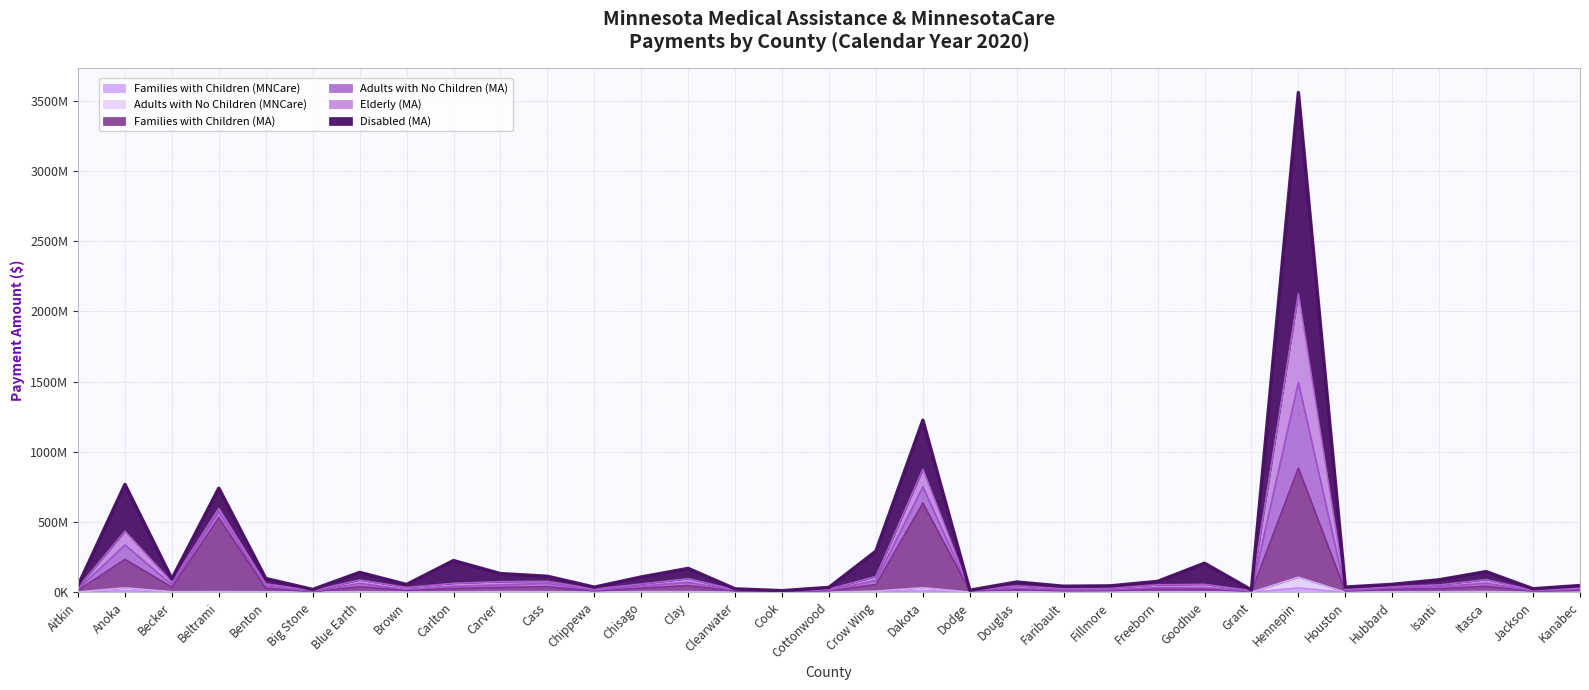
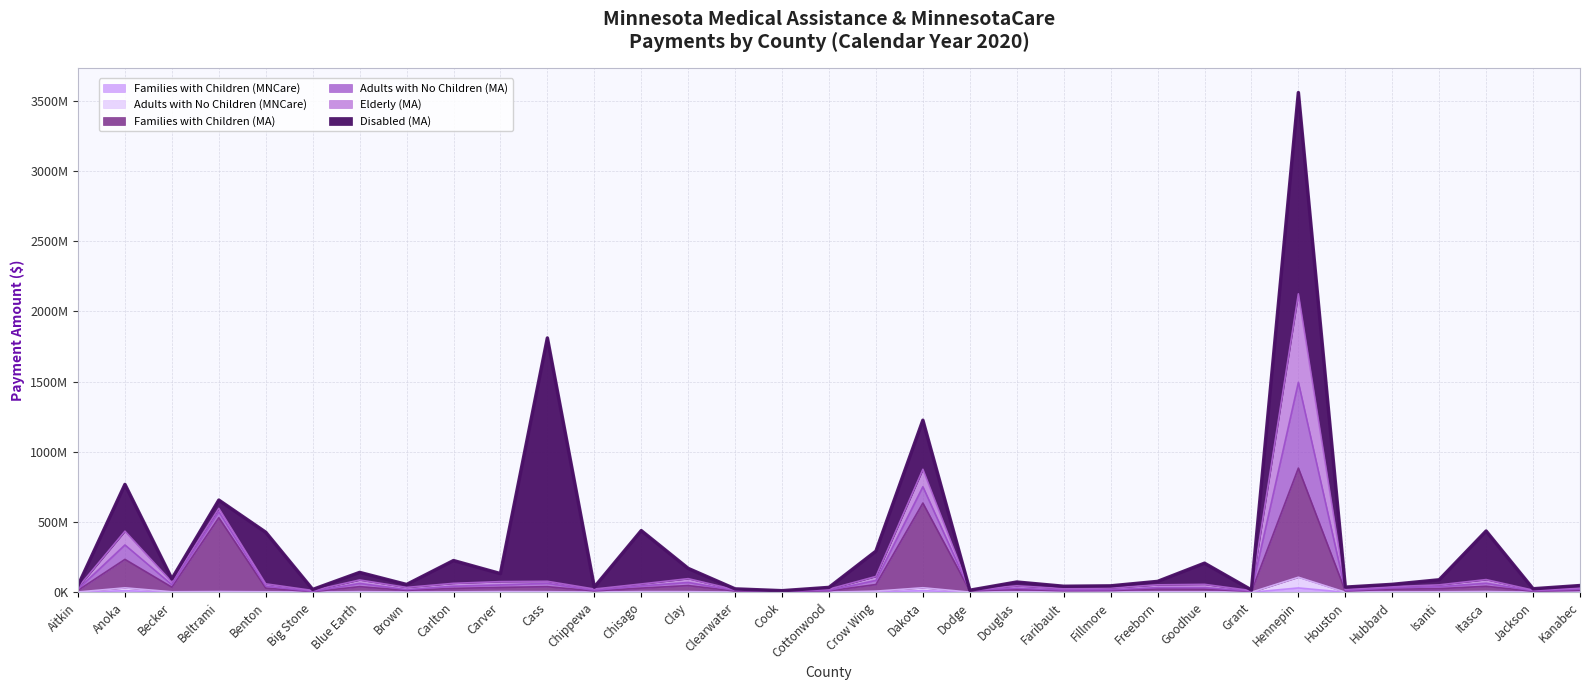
Disabled (MA), Beltrami: 140000000 -> 60000000
Disabled (MA), Benton: 40000000 -> 370000000
Disabled (MA), Cass: 40000000 -> 1730000000
Disabled (MA), Chisago: 50000000 -> 380000000
Disabled (MA), Itasca: 60000000 -> 350000000
